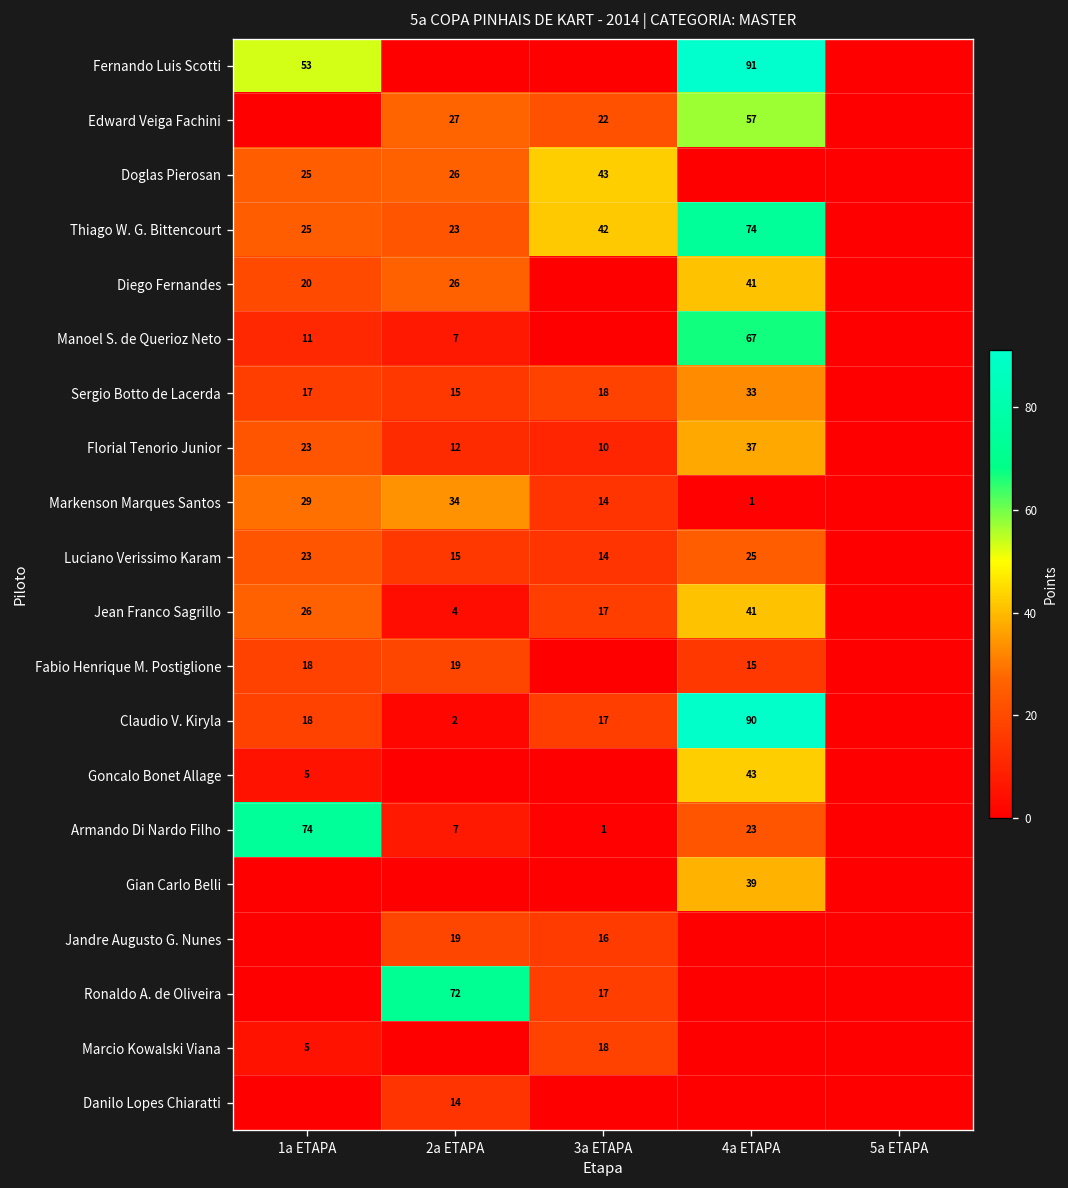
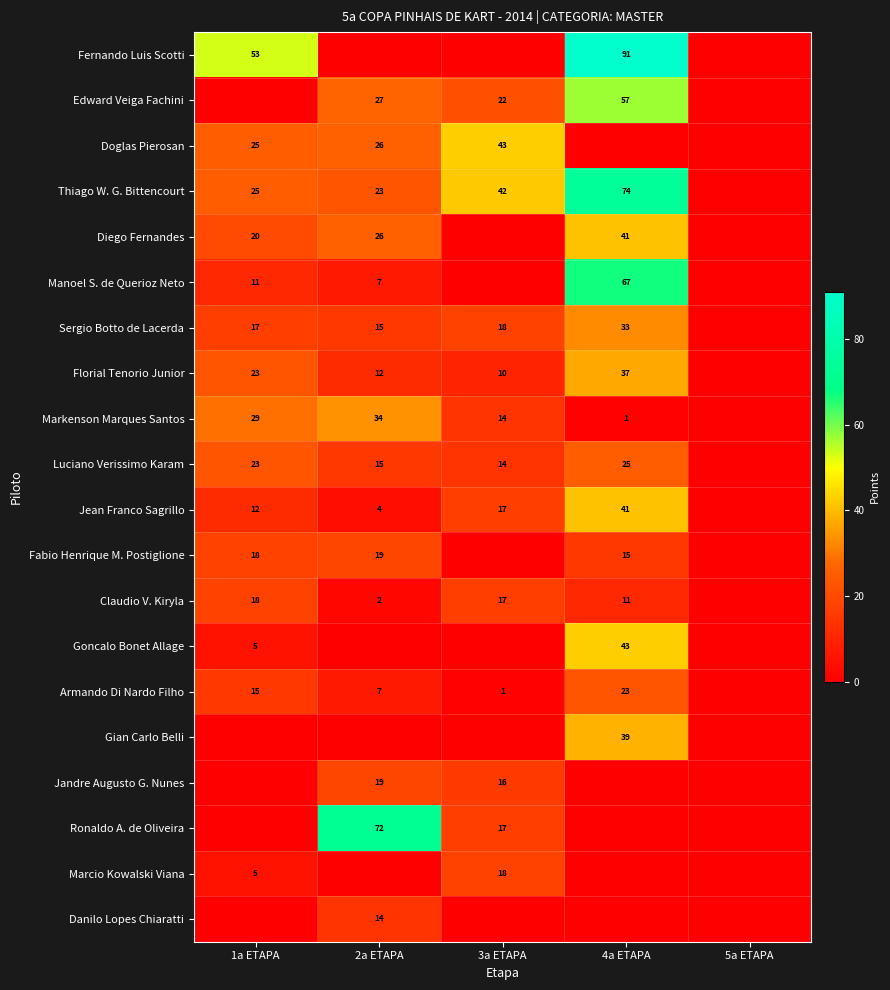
Jean Franco Sagrillo, 1a ETAPA: 26 -> 12
Claudio V. Kiryla, 4a ETAPA: 90 -> 11
Armando Di Nardo Filho, 1a ETAPA: 74 -> 15
